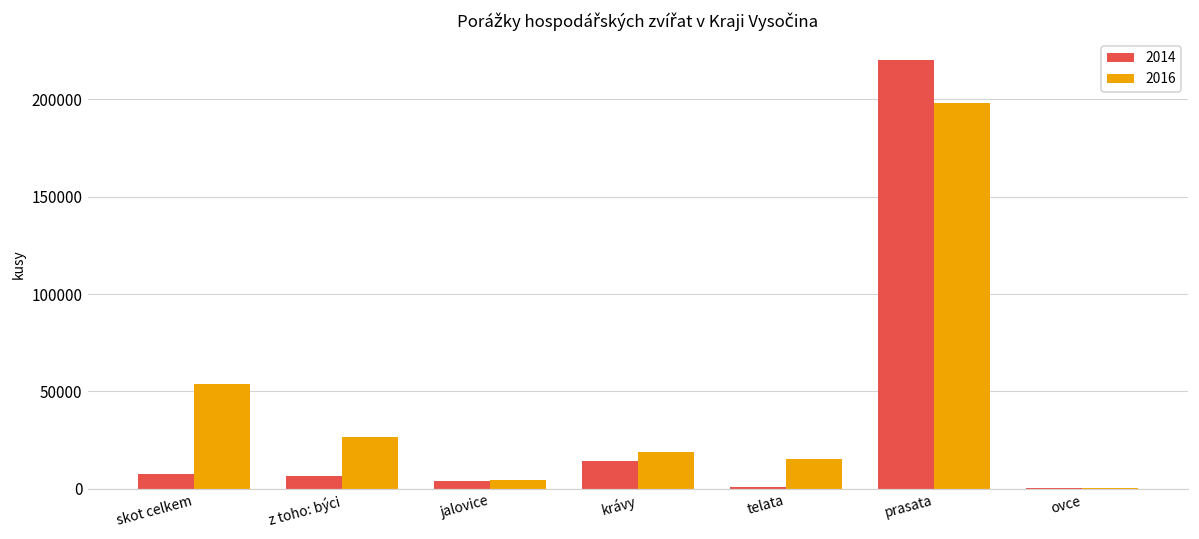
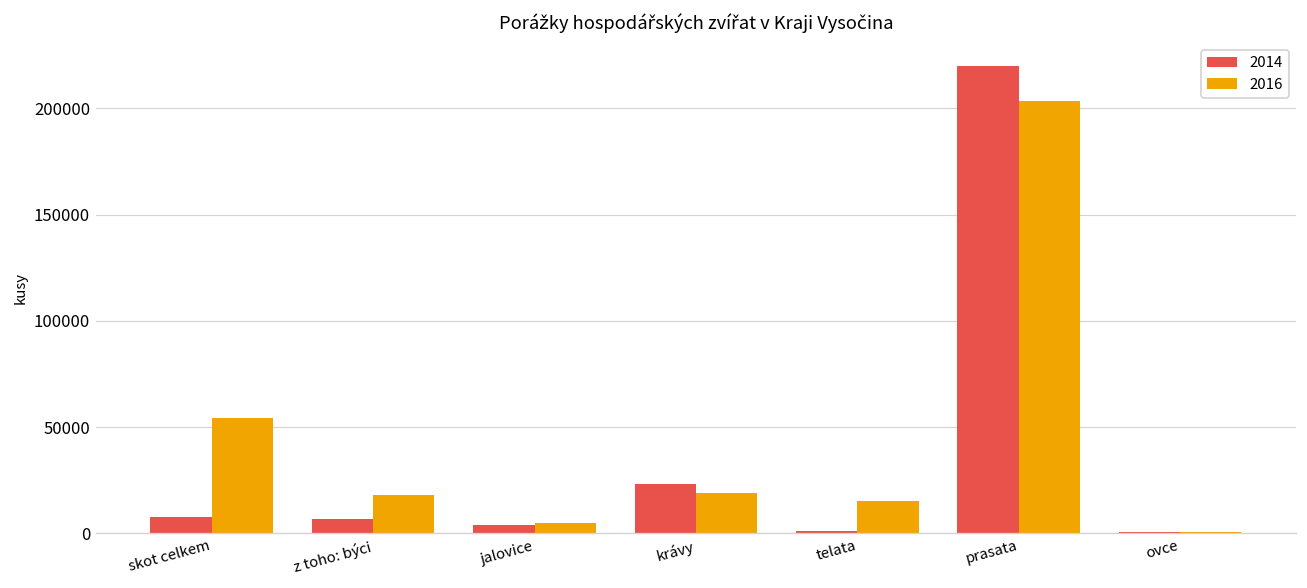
2016, z toho: býci: 26000 -> 18000
2014, krávy: 14000 -> 23000
2016, prasata: 198000 -> 203000
